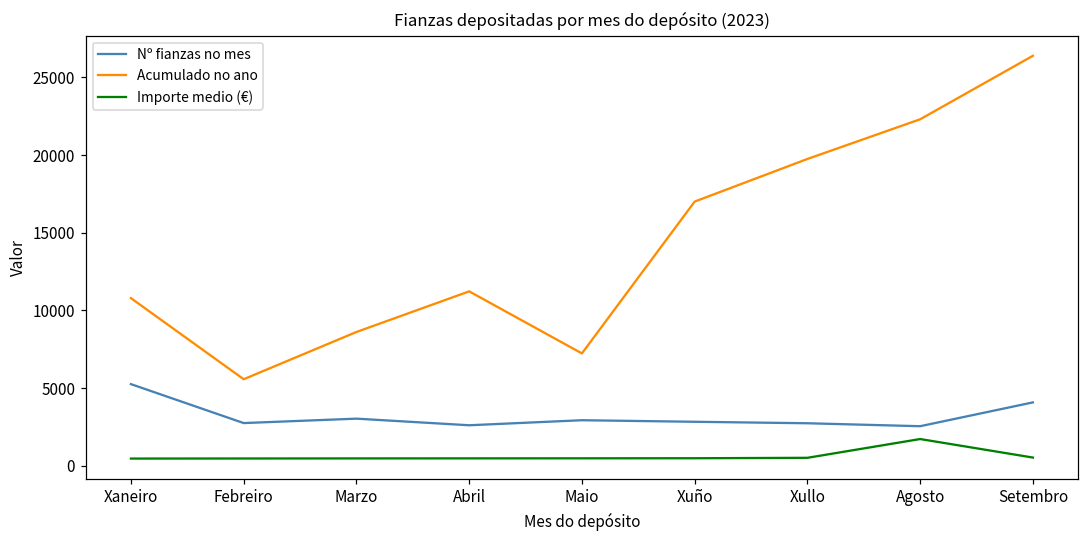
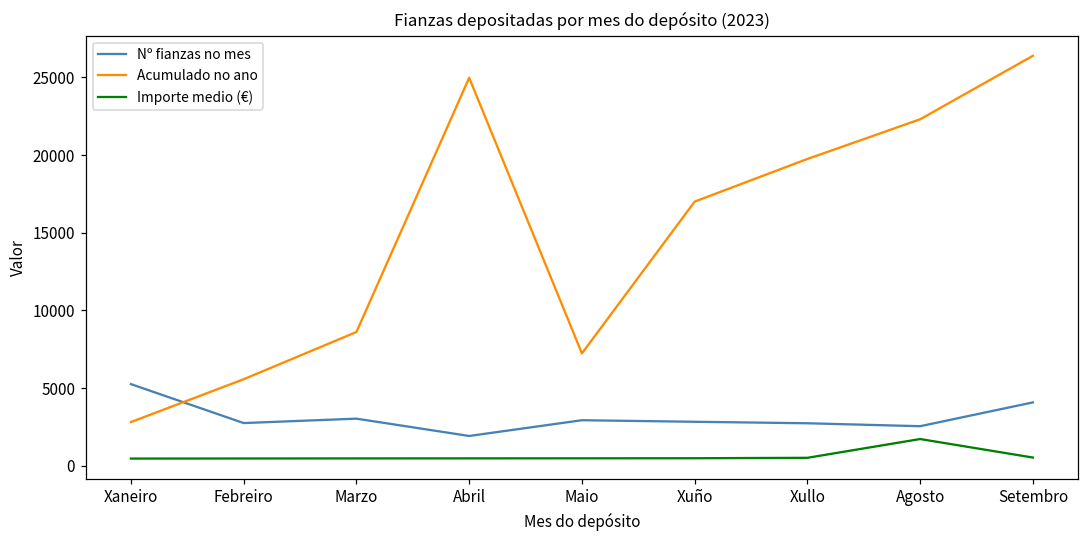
Acumulado no ano, Xaneiro: 10800 -> 2800
Nº fianzas no mes, Abril: 2600 -> 1900
Acumulado no ano, Abril: 11200 -> 25000
